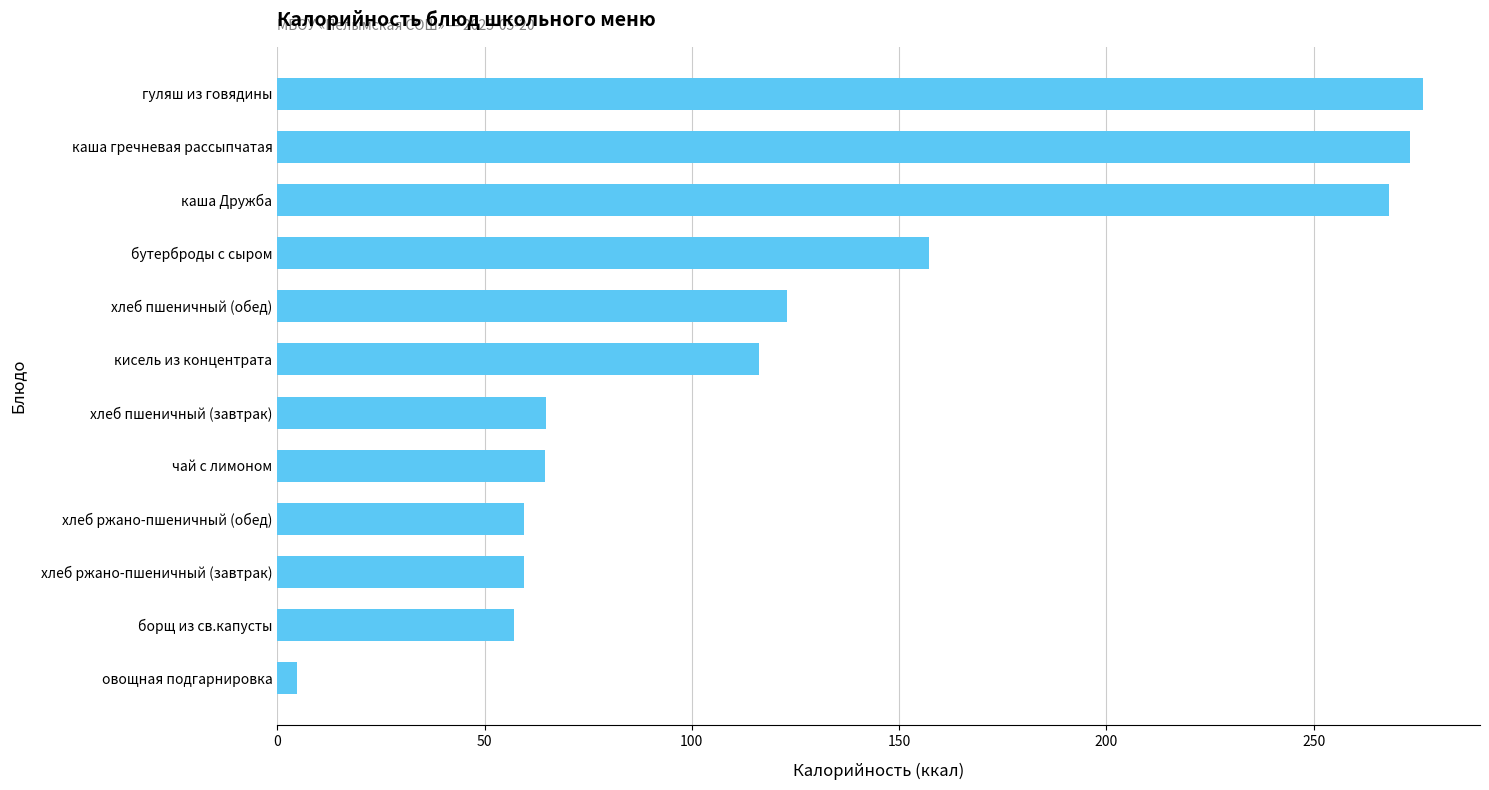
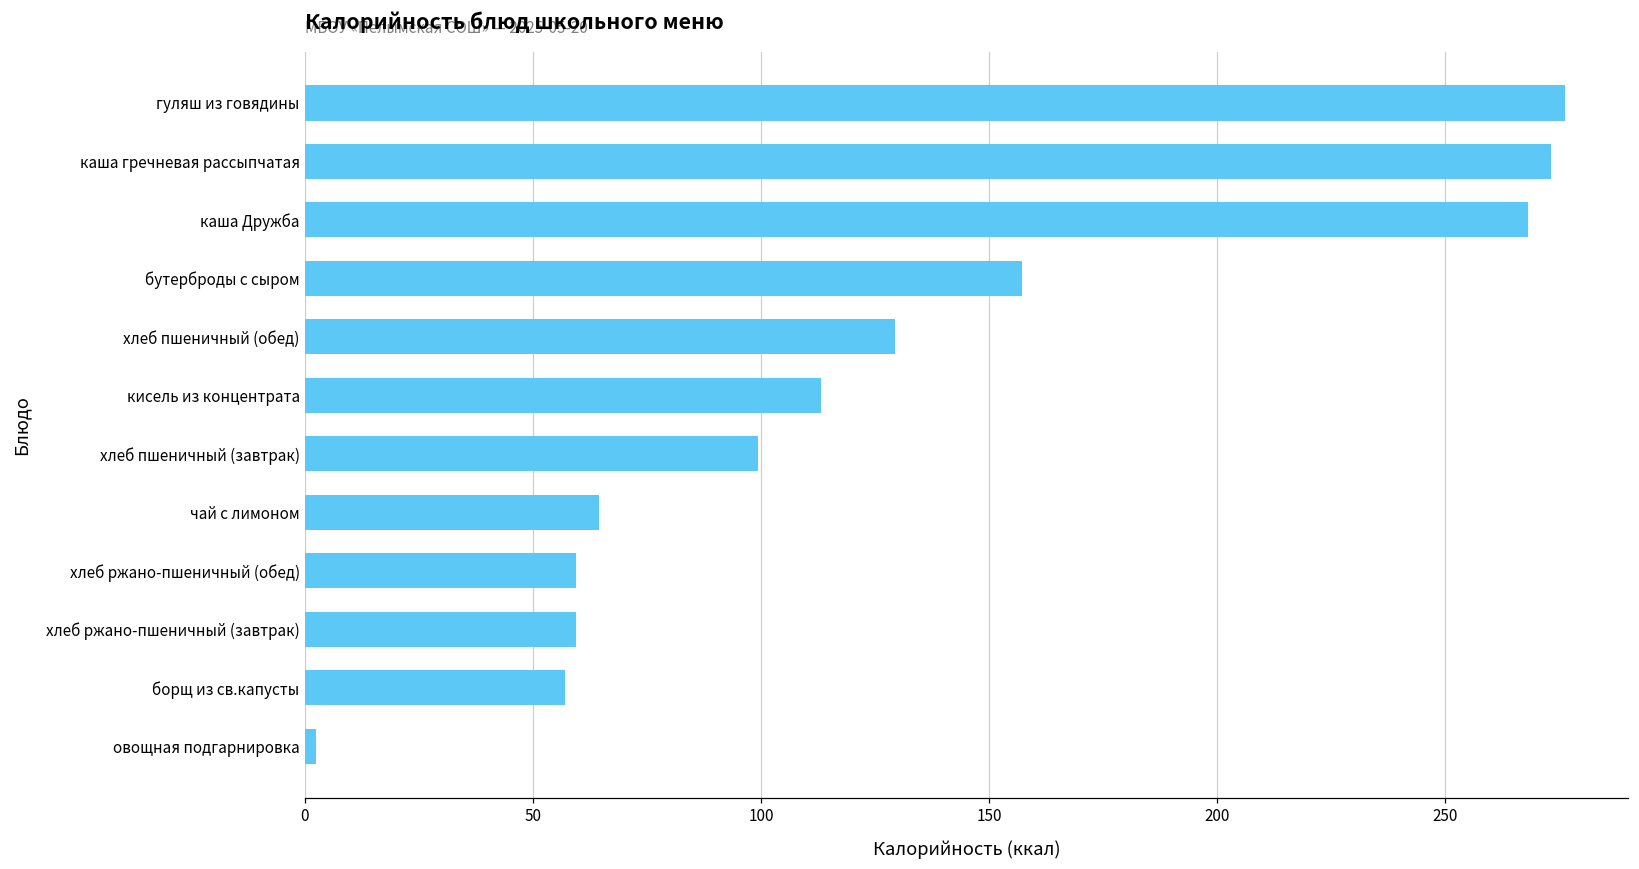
хлеб пшеничный (обед): 123 -> 129
кисель из концентрата: 116 -> 113
хлеб пшеничный (завтрак): 65 -> 99
овощная подгарнировка: 5 -> 2
